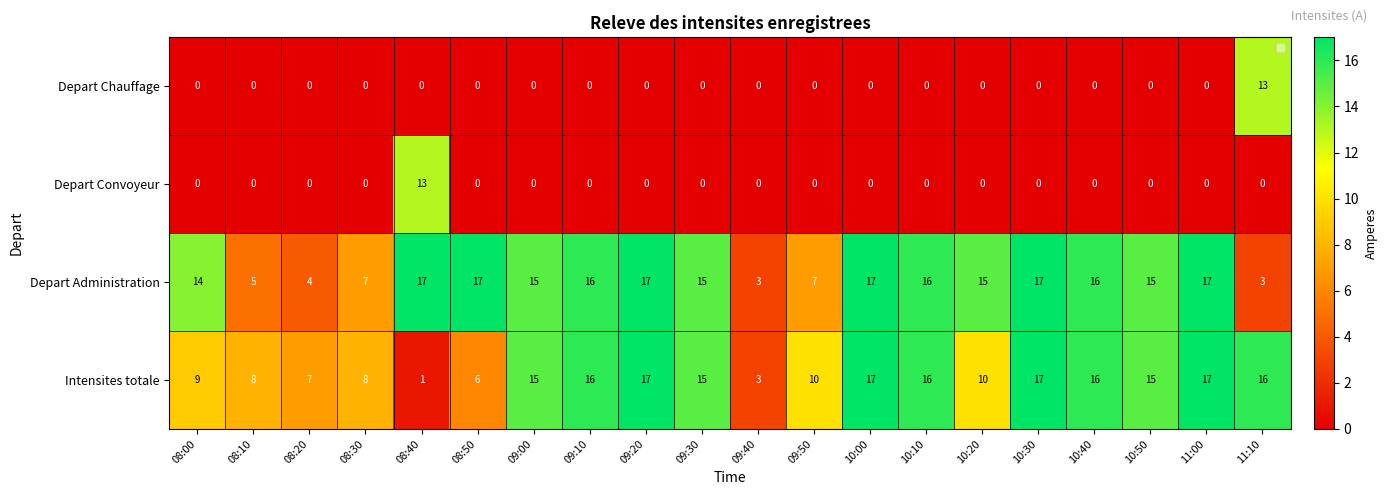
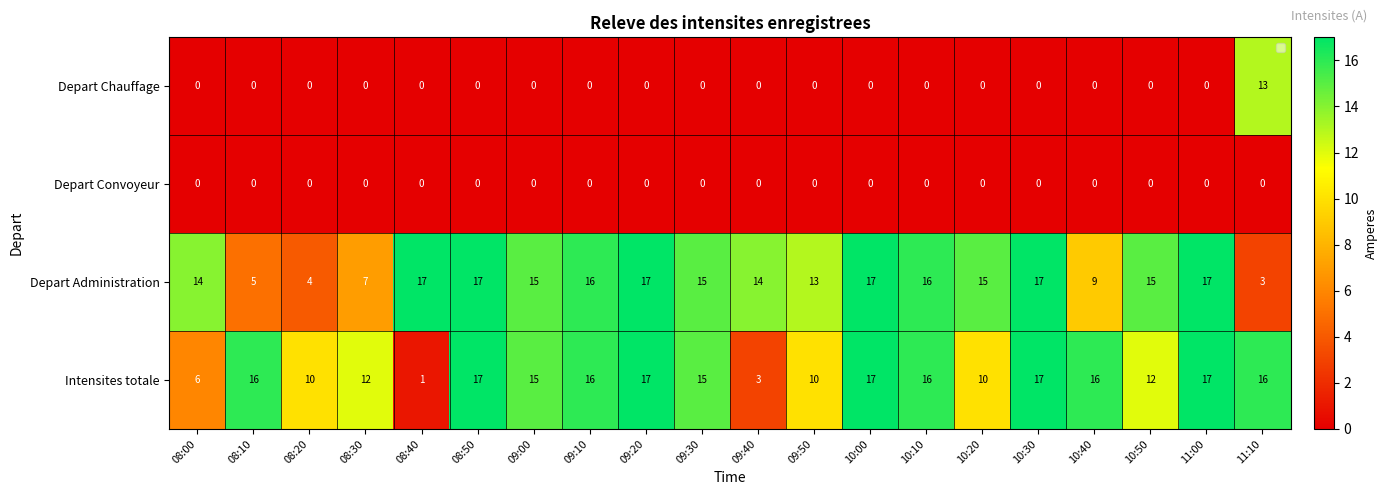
Depart Convoyeur, 08:40: 13 -> 0
Depart Administration, 09:40: 3 -> 14
Depart Administration, 09:50: 7 -> 13
Depart Administration, 10:40: 16 -> 9
Intensites totale, 08:00: 9 -> 6
Intensites totale, 08:10: 8 -> 16
Intensites totale, 08:20: 7 -> 10
Intensites totale, 08:30: 8 -> 12
Intensites totale, 08:50: 6 -> 17
Intensites totale, 10:50: 15 -> 12
